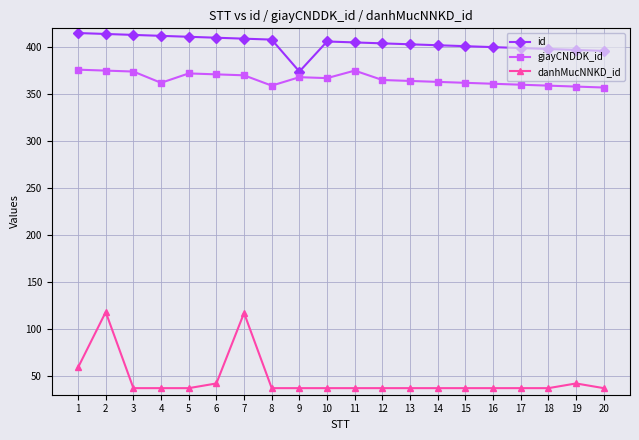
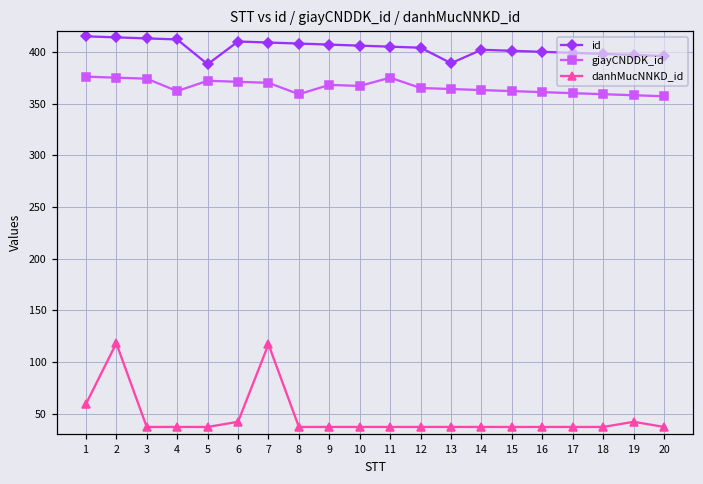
id, 5: 410 -> 390
id, 9: 370 -> 410
id, 13: 400 -> 390
